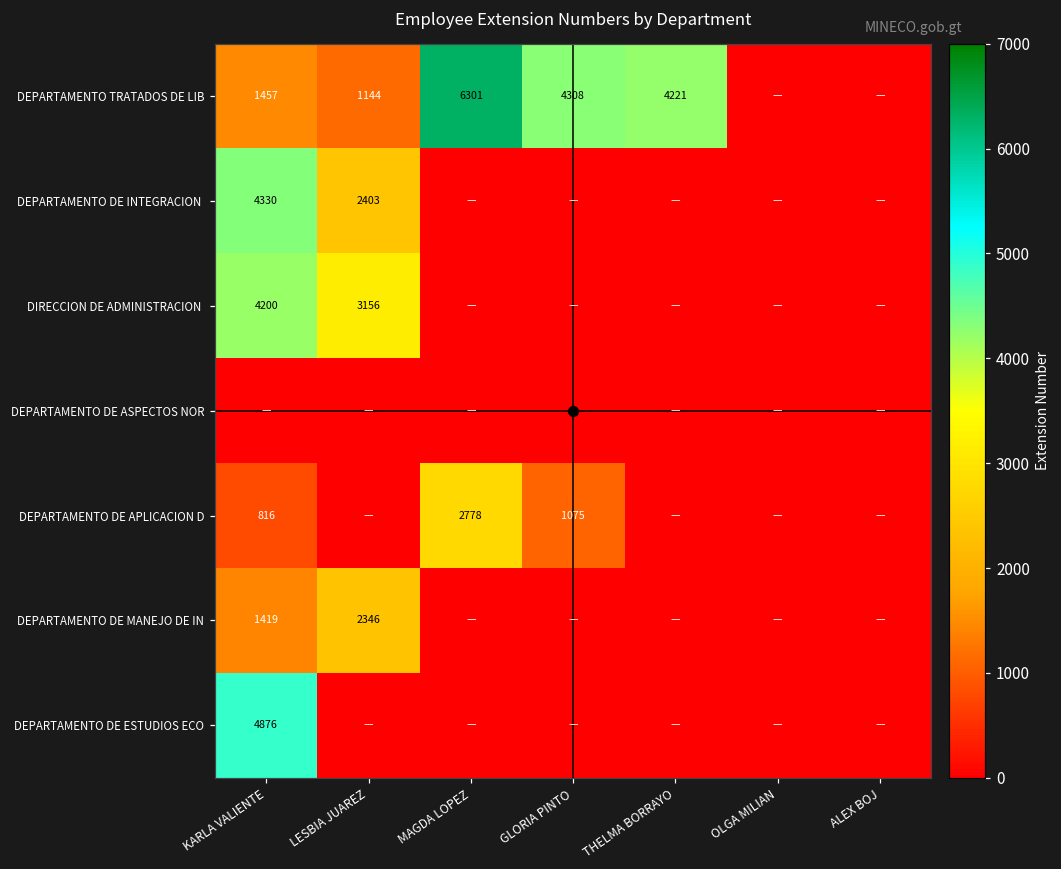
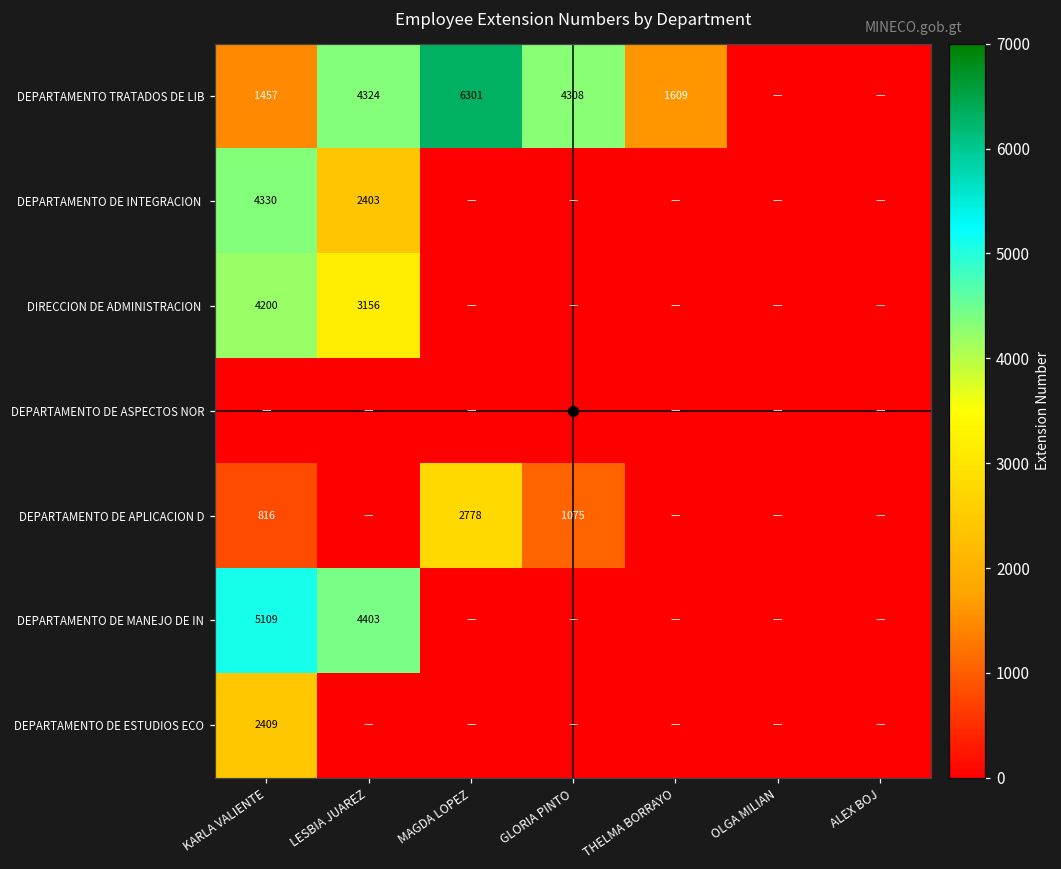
DEPARTAMENTO TRATADOS DE LIB, LESBIA JUAREZ: 1144 -> 4324
DEPARTAMENTO TRATADOS DE LIB, THELMA BORRAYO: 4221 -> 1609
DEPARTAMENTO DE MANEJO DE IN, KARLA VALIENTE: 1419 -> 5109
DEPARTAMENTO DE MANEJO DE IN, LESBIA JUAREZ: 2346 -> 4403
DEPARTAMENTO DE ESTUDIOS ECO, KARLA VALIENTE: 4876 -> 2409
